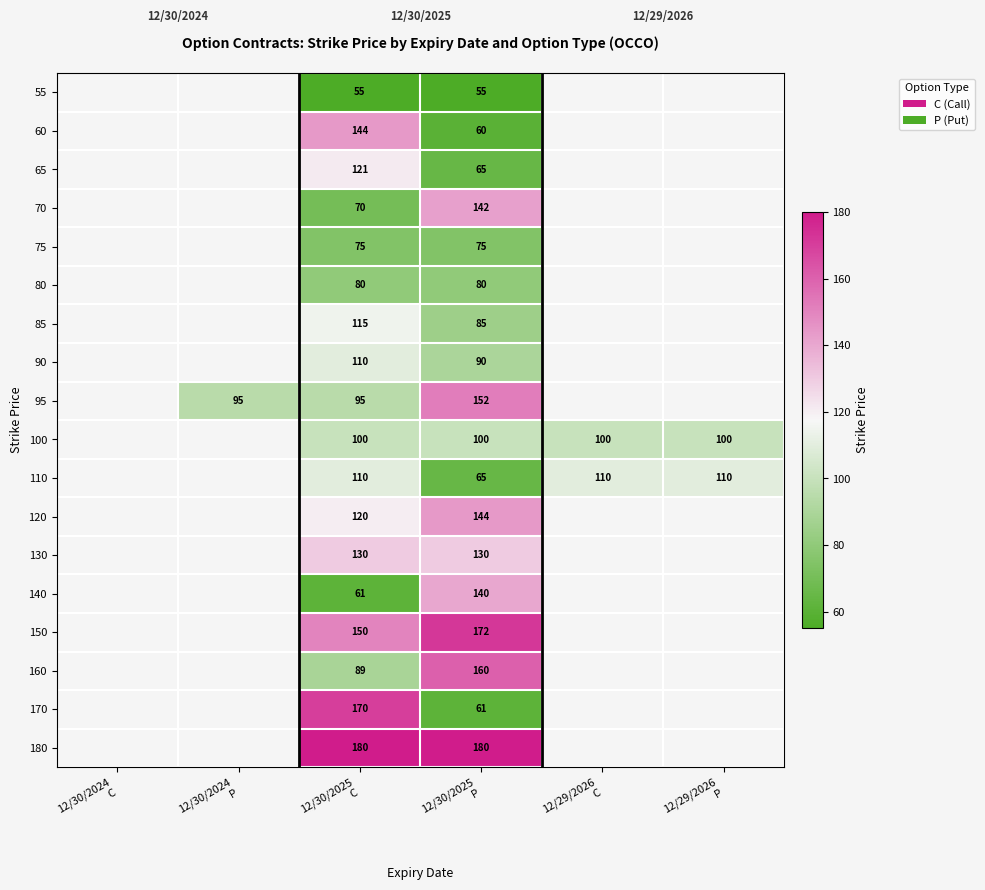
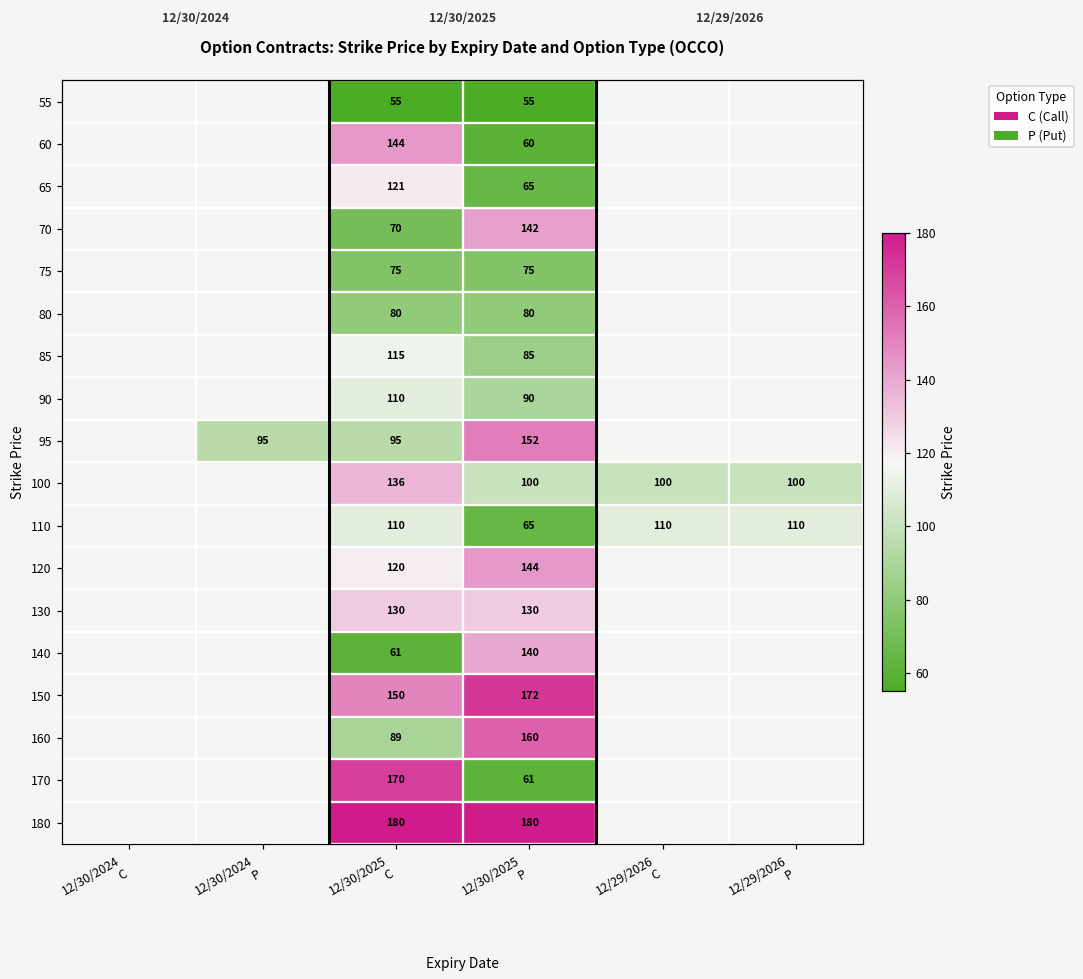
100, 12/30/2025 C: 100 -> 136
